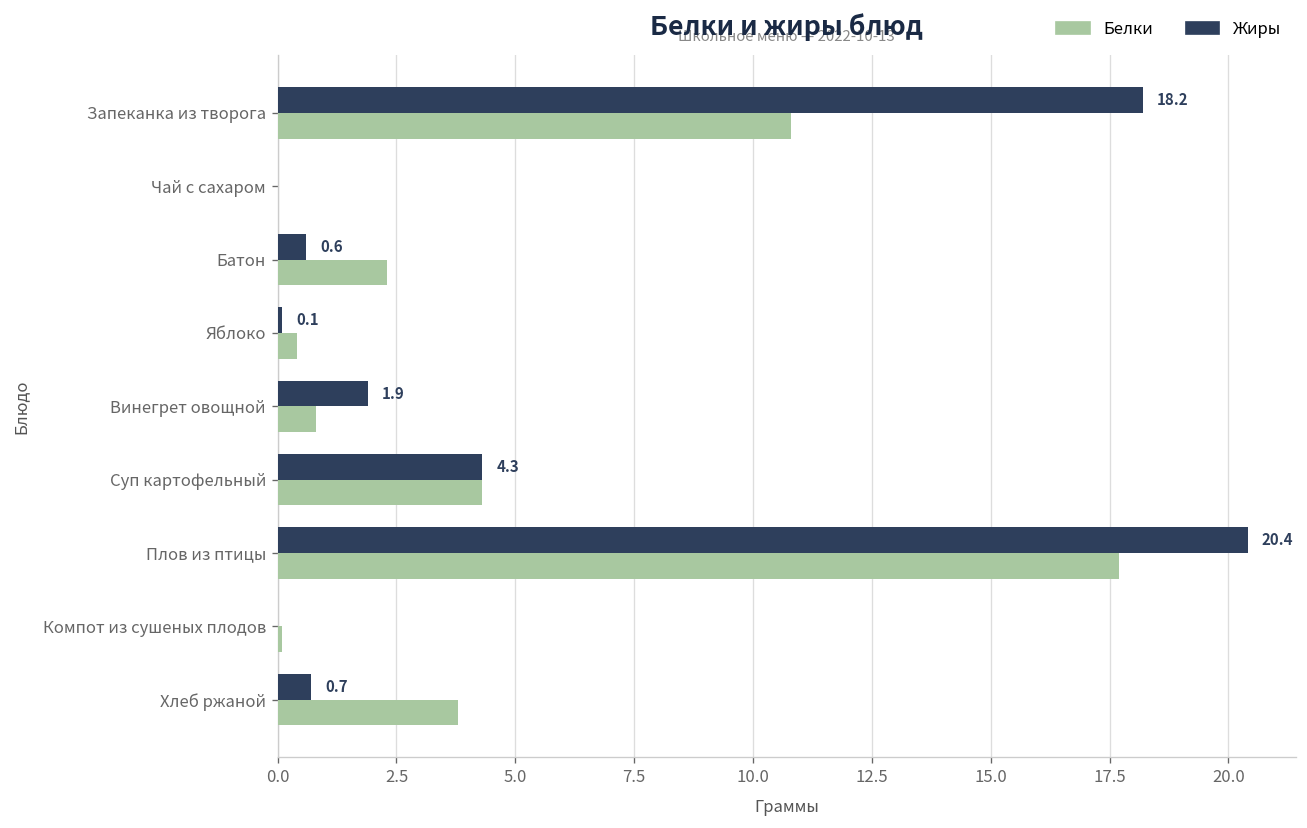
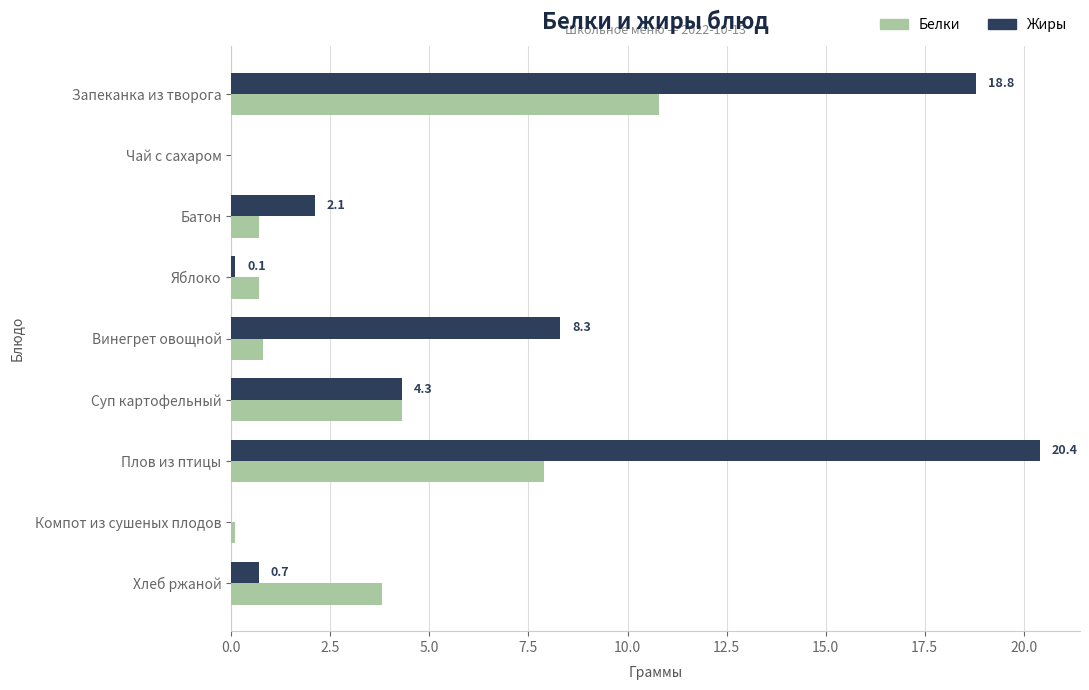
Жиры, Запеканка из творога: 18.2 -> 18.8
Жиры, Батон: 0.6 -> 2.1
Белки, Батон: 2.3 -> 0.7
Белки, Яблоко: 0.4 -> 0.7
Жиры, Винегрет овощной: 1.9 -> 8.3
Белки, Плов из птицы: 17.7 -> 7.9
